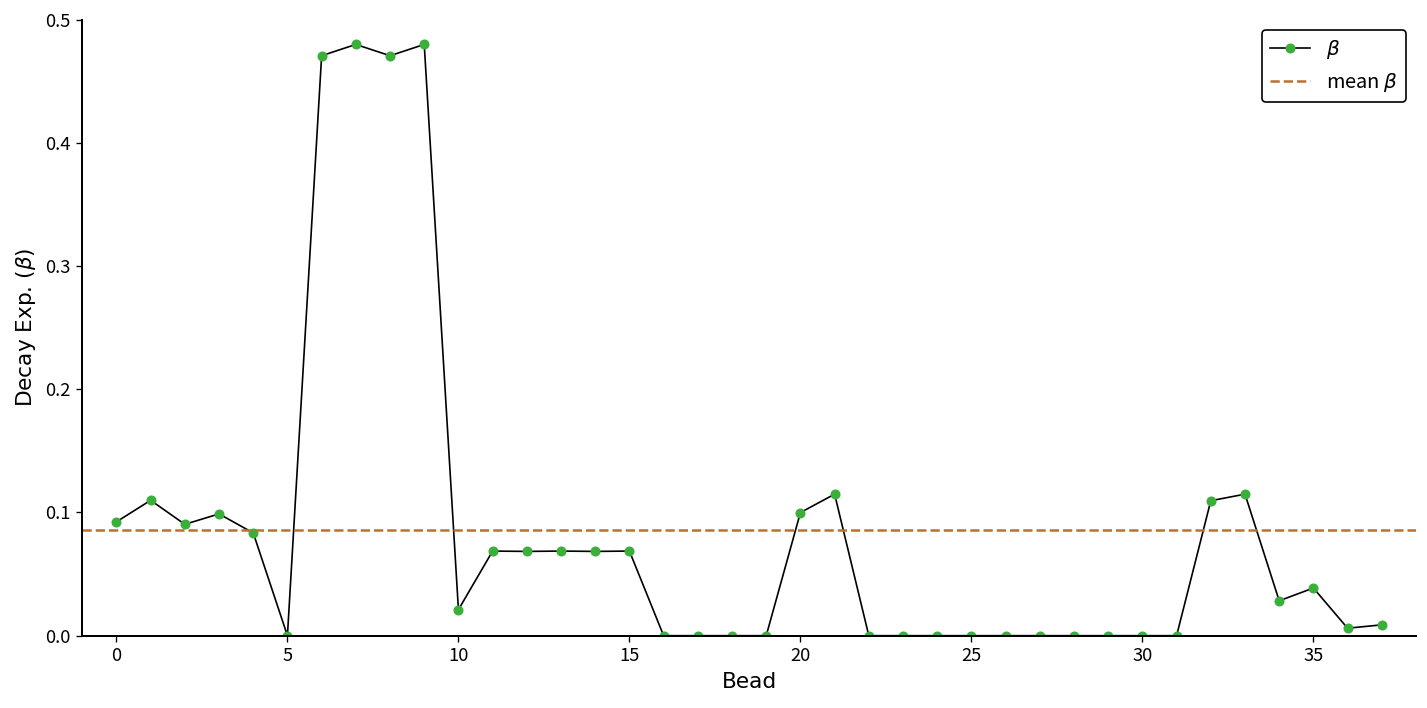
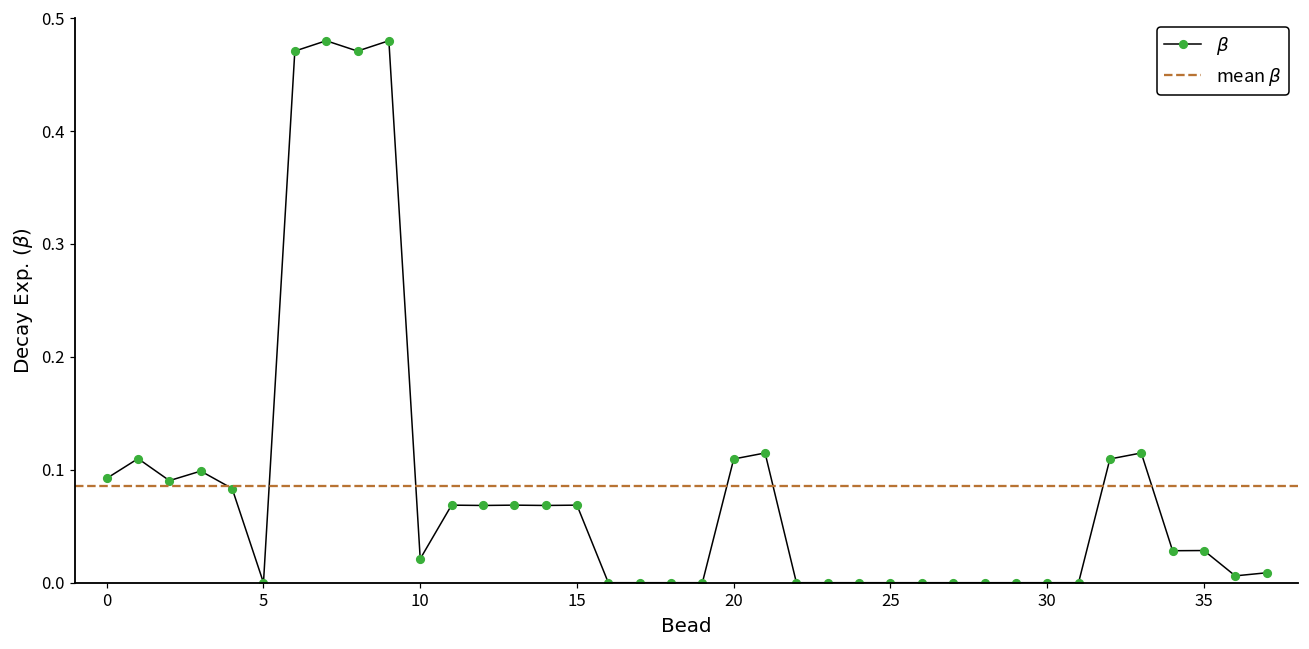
20: 0.100 -> 0.110
35: 0.039 -> 0.028
